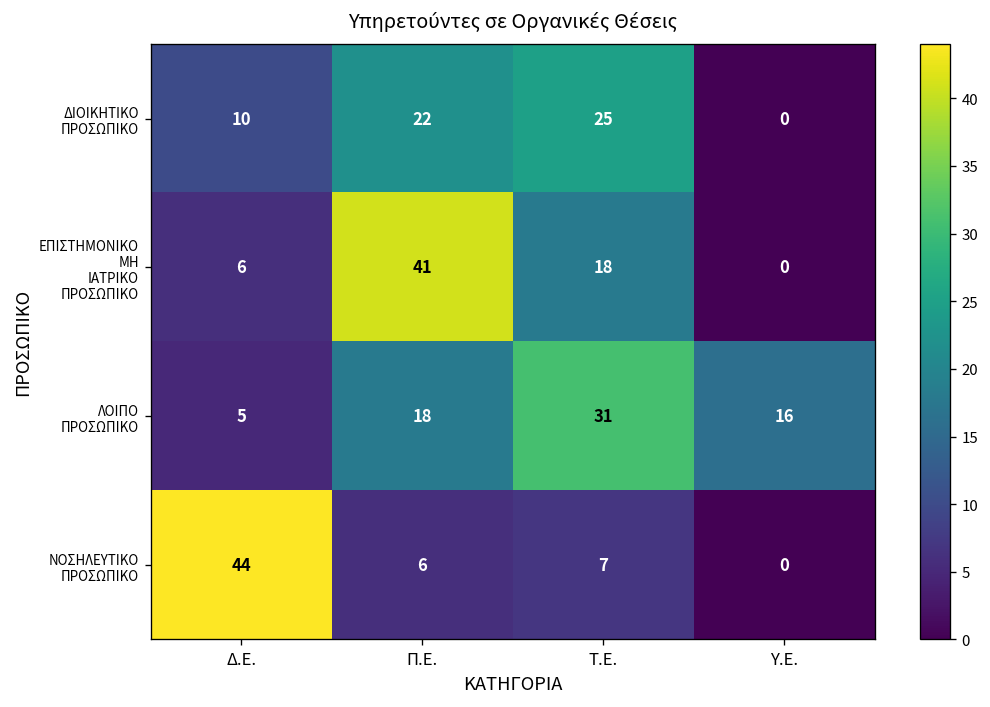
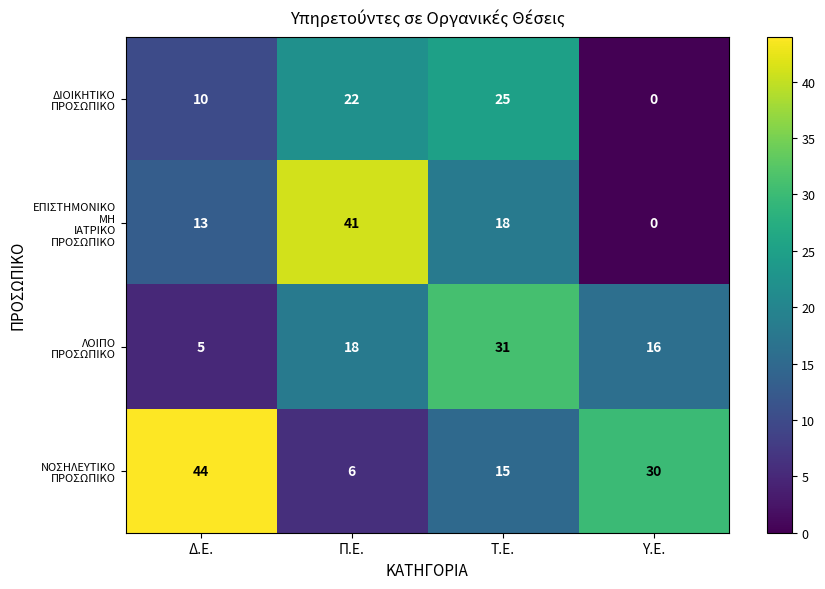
ΕΠΙΣΤΗΜΟΝΙΚΟ ΜΗ ΙΑΤΡΙΚΟ ΠΡΟΣΩΠΙΚΟ, Δ.Ε.: 6 -> 13
ΝΟΣΗΛΕΥΤΙΚΟ ΠΡΟΣΩΠΙΚΟ, Τ.Ε.: 7 -> 15
ΝΟΣΗΛΕΥΤΙΚΟ ΠΡΟΣΩΠΙΚΟ, Υ.Ε.: 0 -> 30
